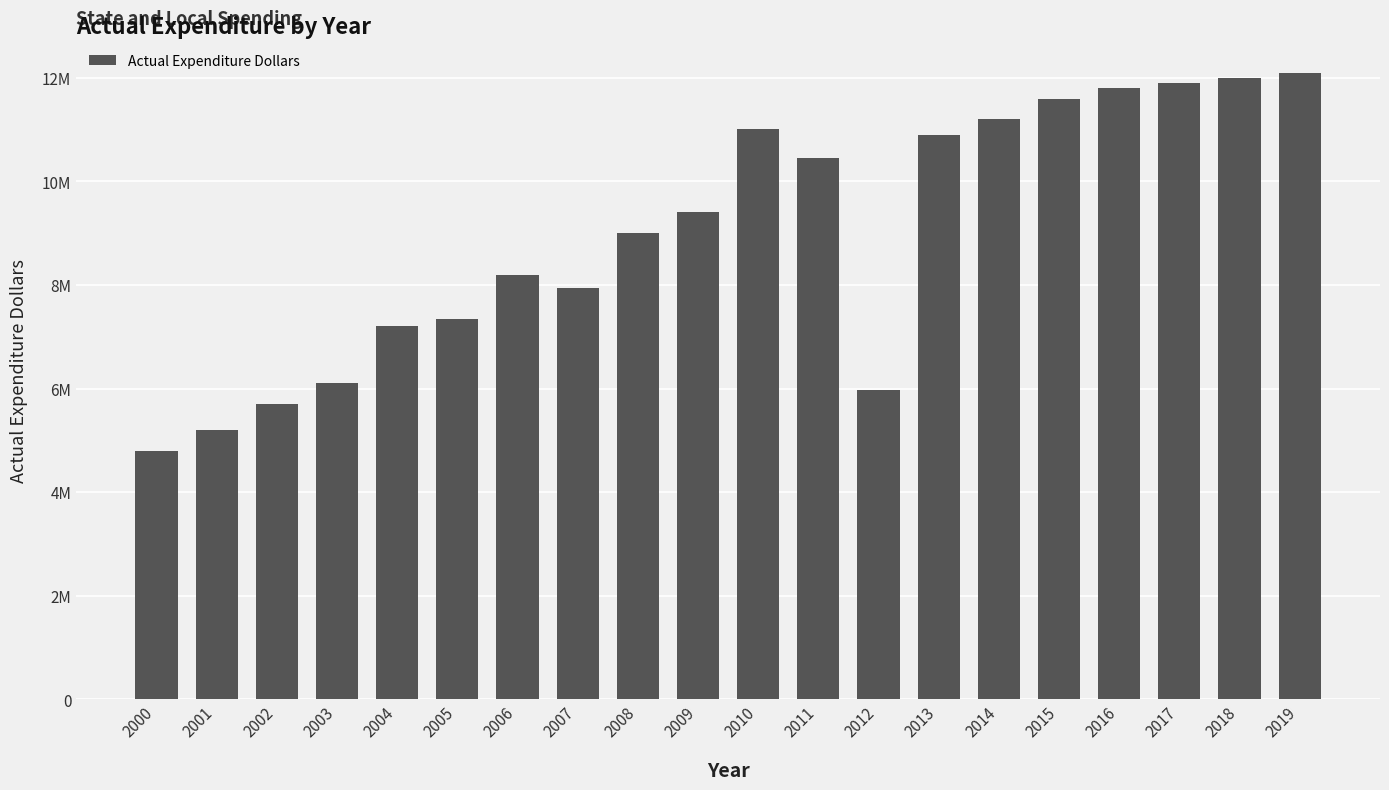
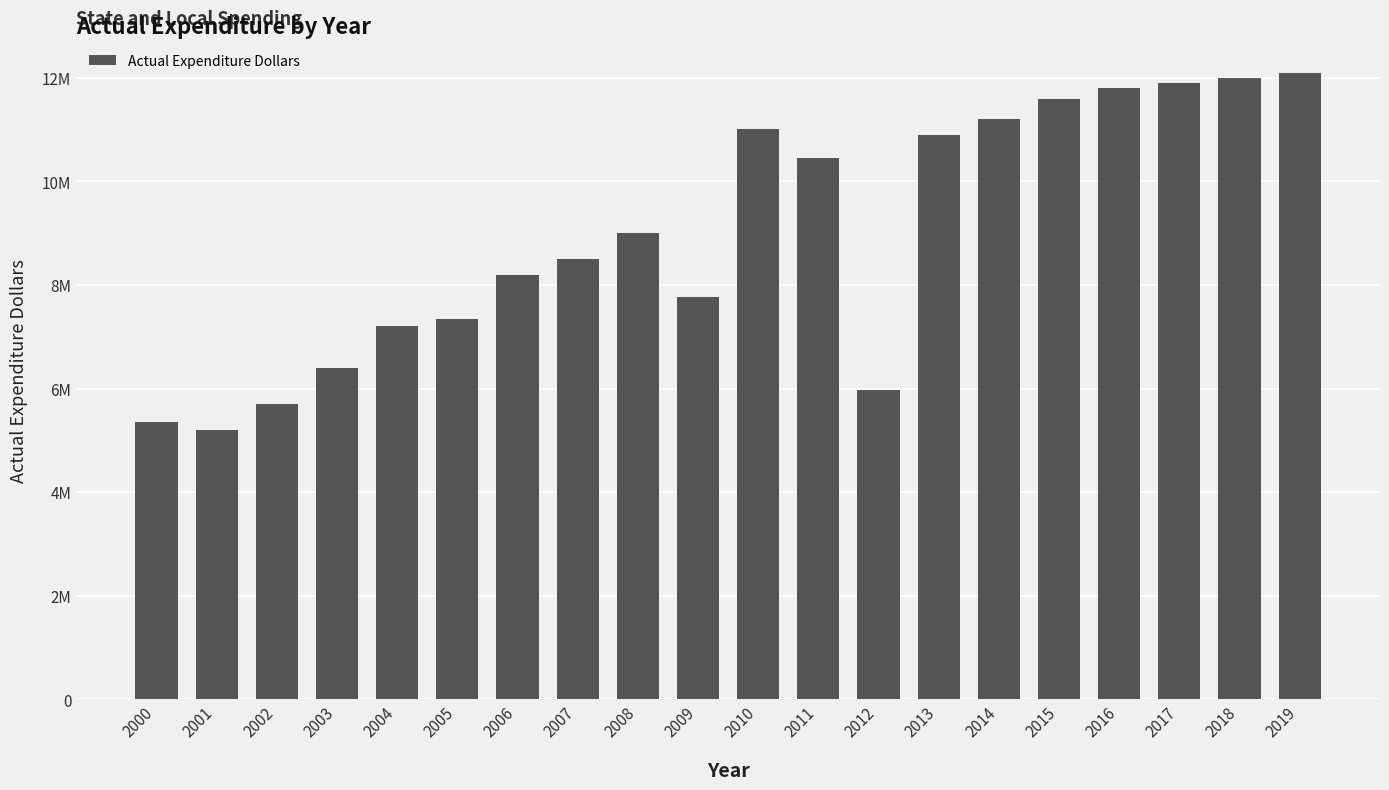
2000: 4800000 -> 5300000
2003: 6100000 -> 6400000
2007: 7900000 -> 8500000
2009: 9400000 -> 7800000
